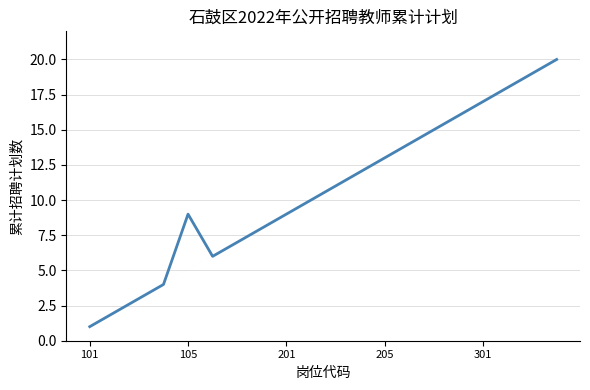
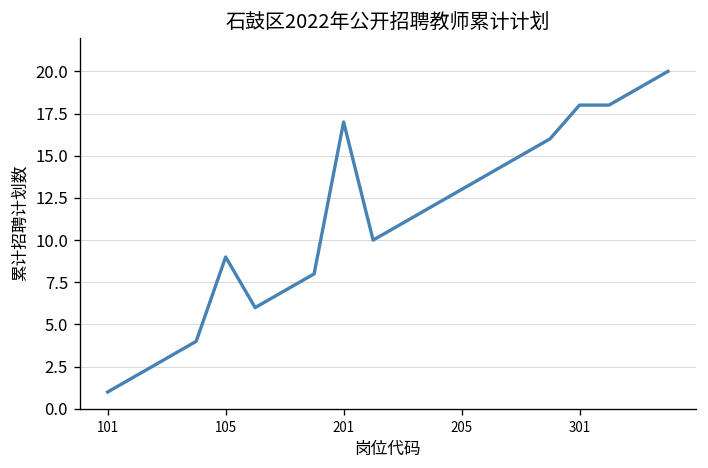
201: 9 -> 17
301: 17 -> 18
